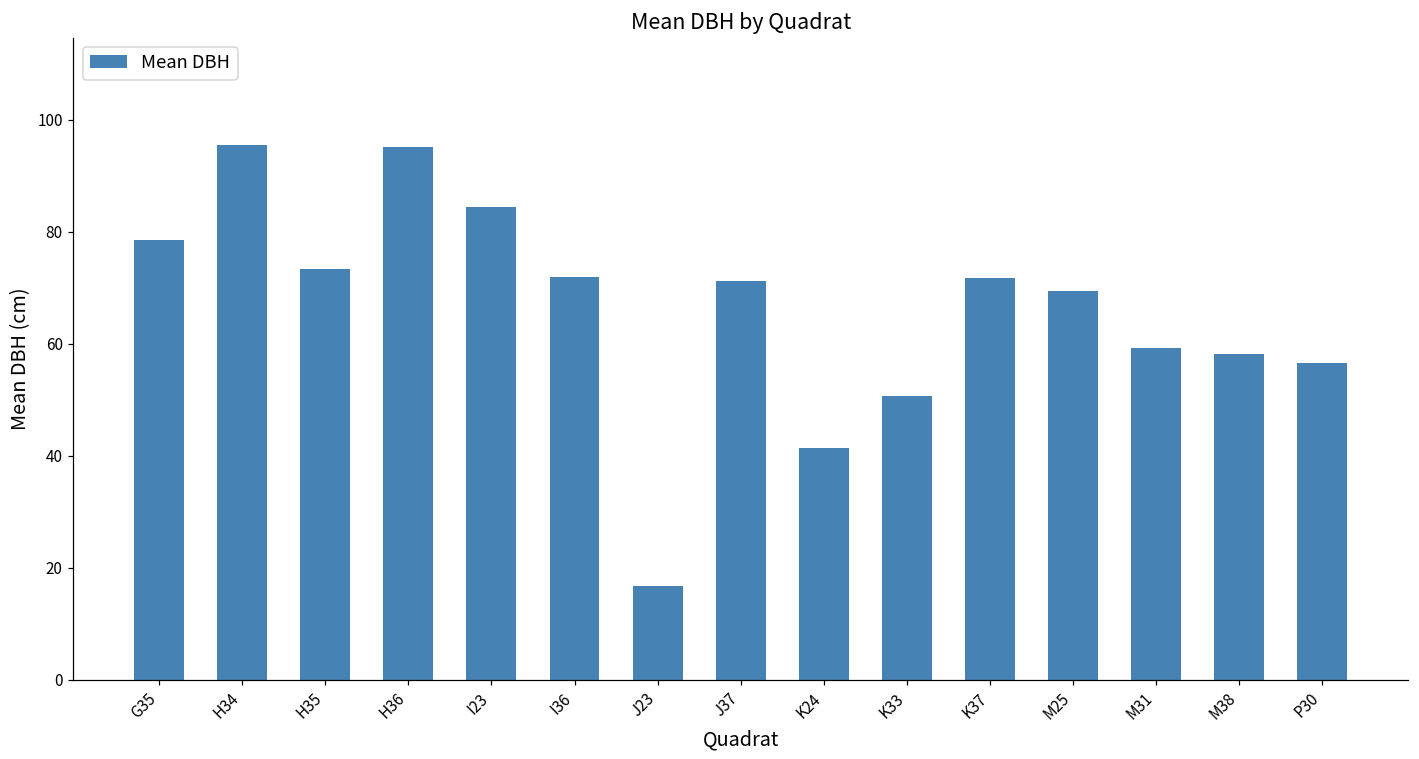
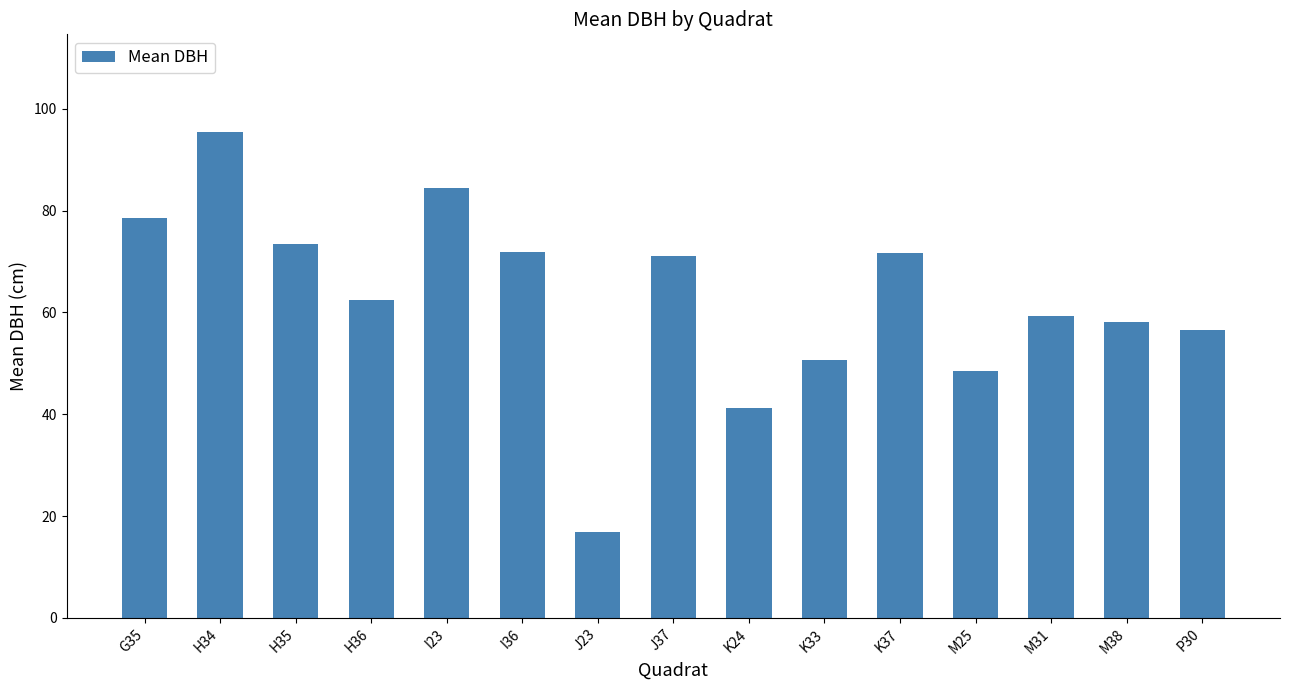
H36: 95 -> 62
M25: 69 -> 49
